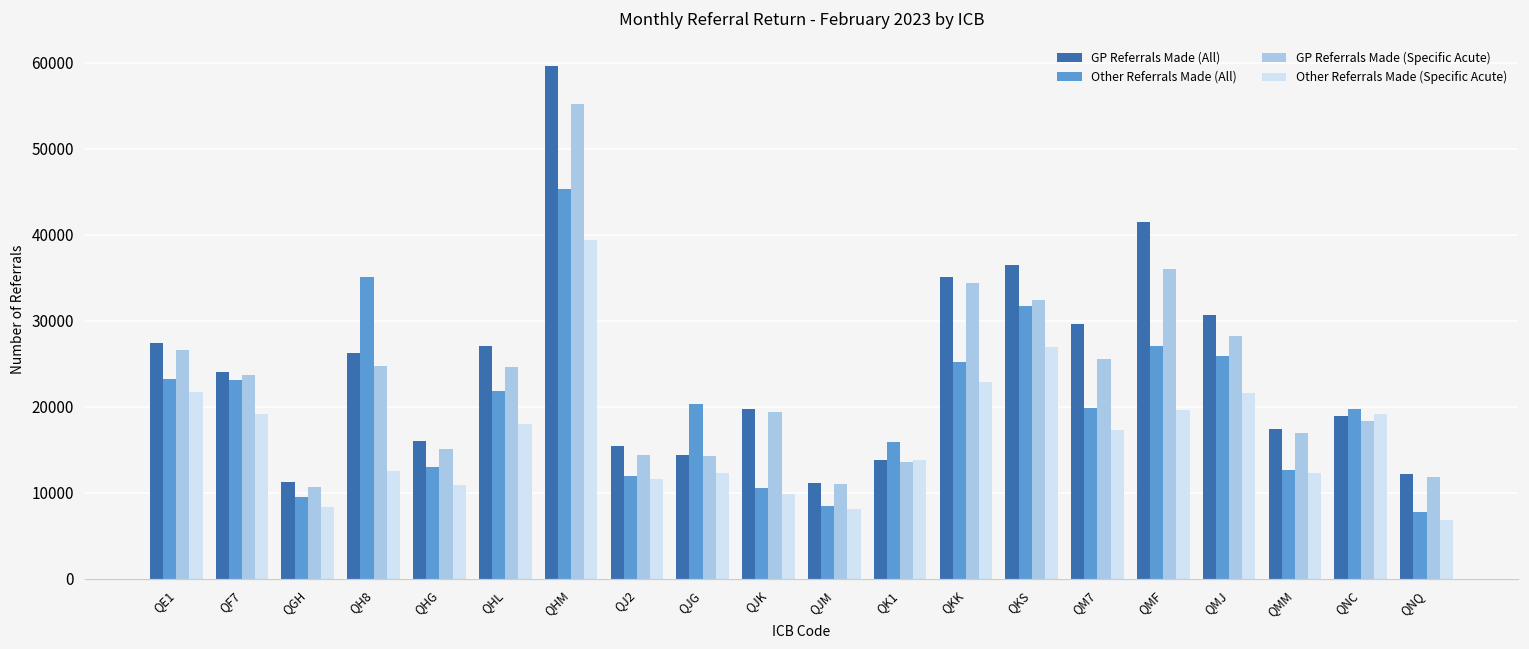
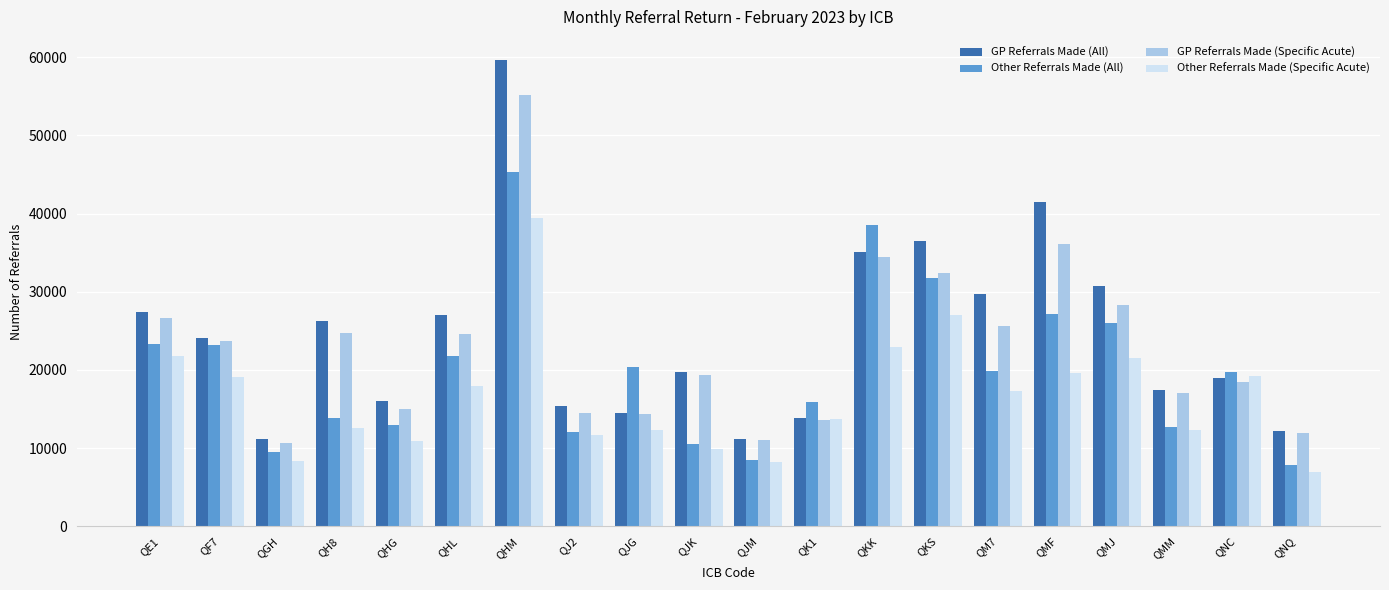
Other Referrals Made (All), QH8: 35000 -> 14000
Other Referrals Made (All), QKK: 25000 -> 39000
